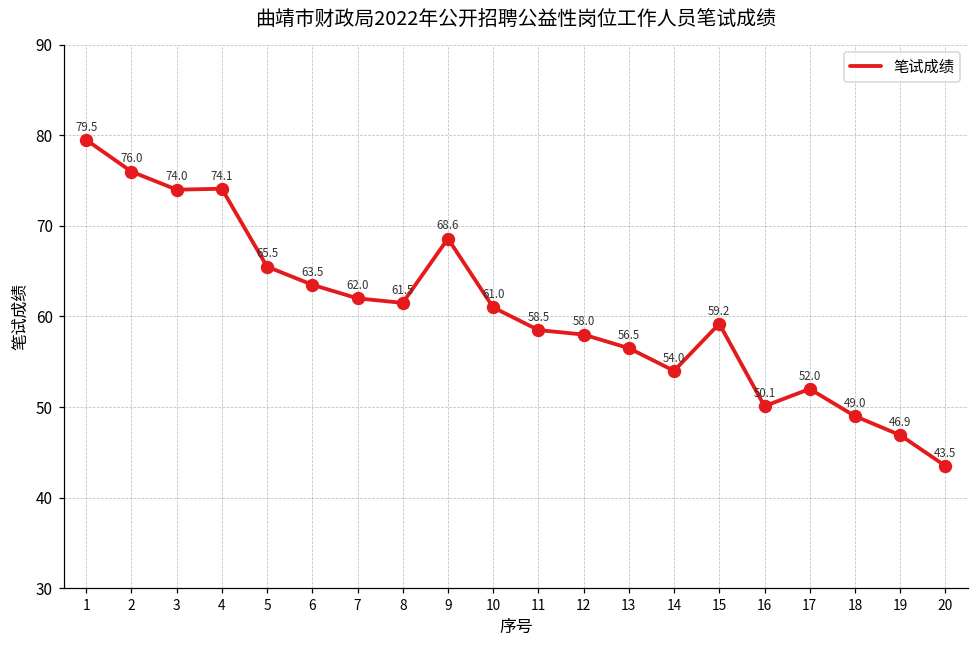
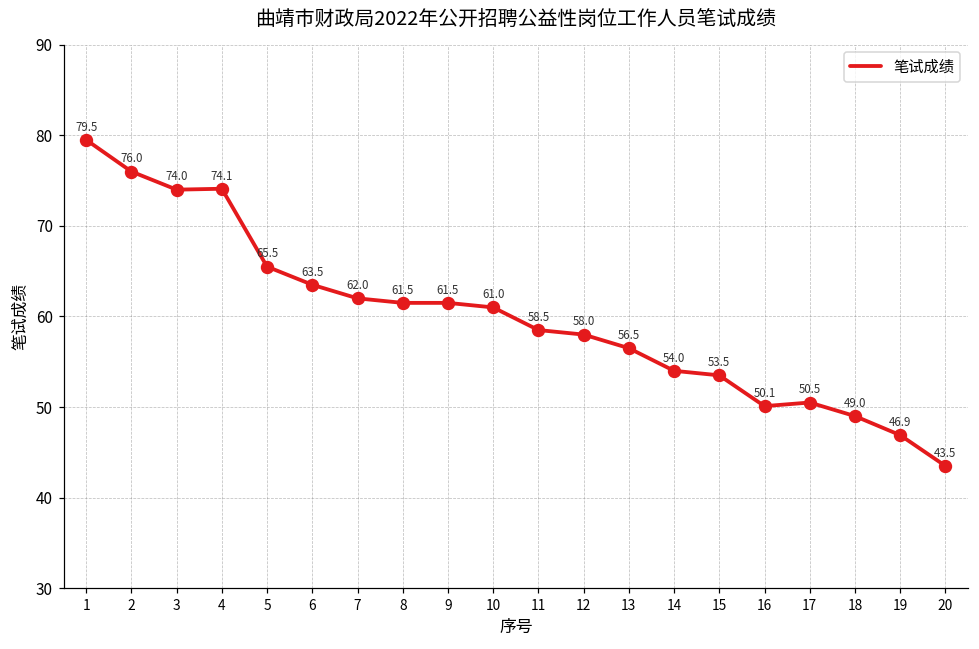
9: 68.6 -> 61.5
15: 59.2 -> 53.5
17: 52.0 -> 50.5
